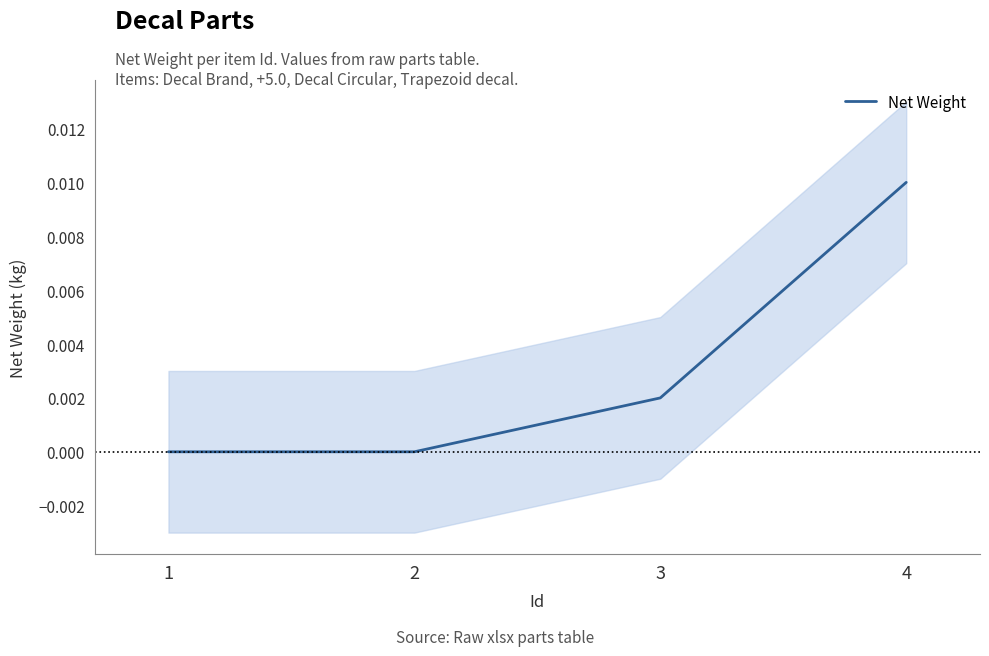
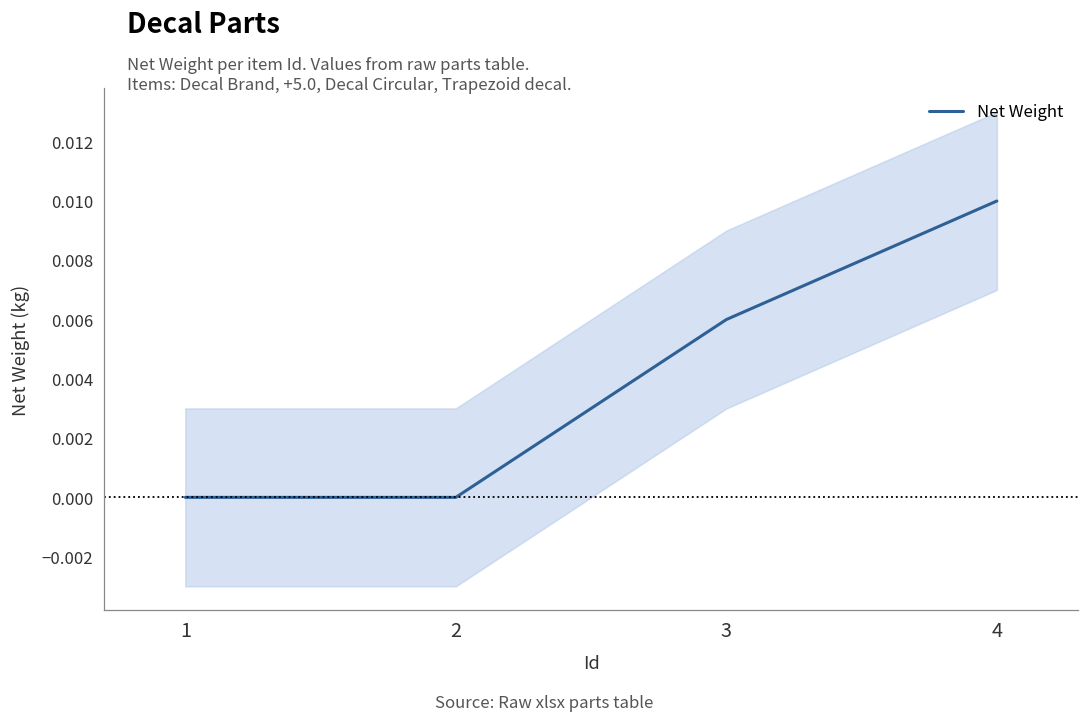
Net Weight, 3: 0.002 -> 0.006
